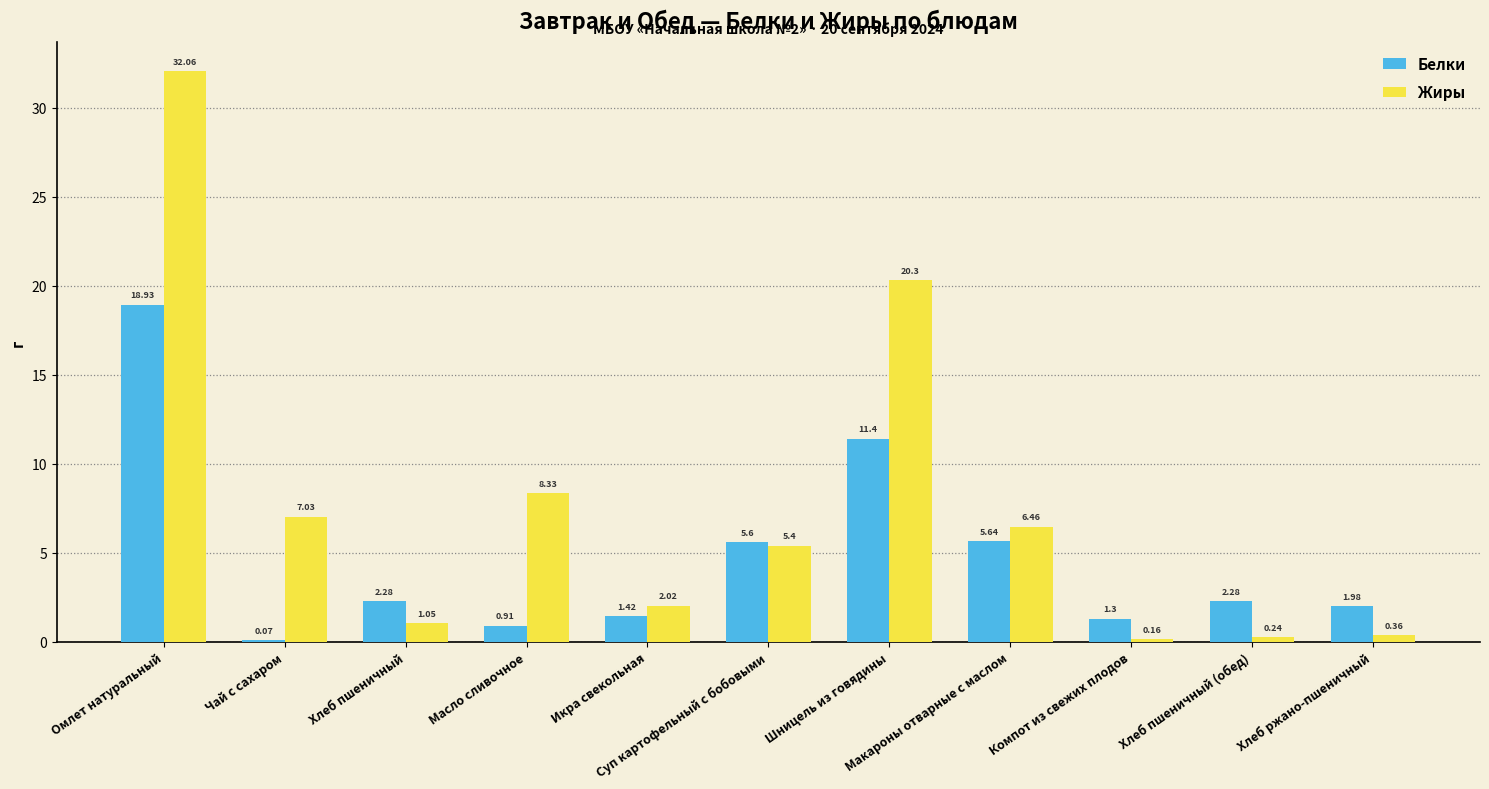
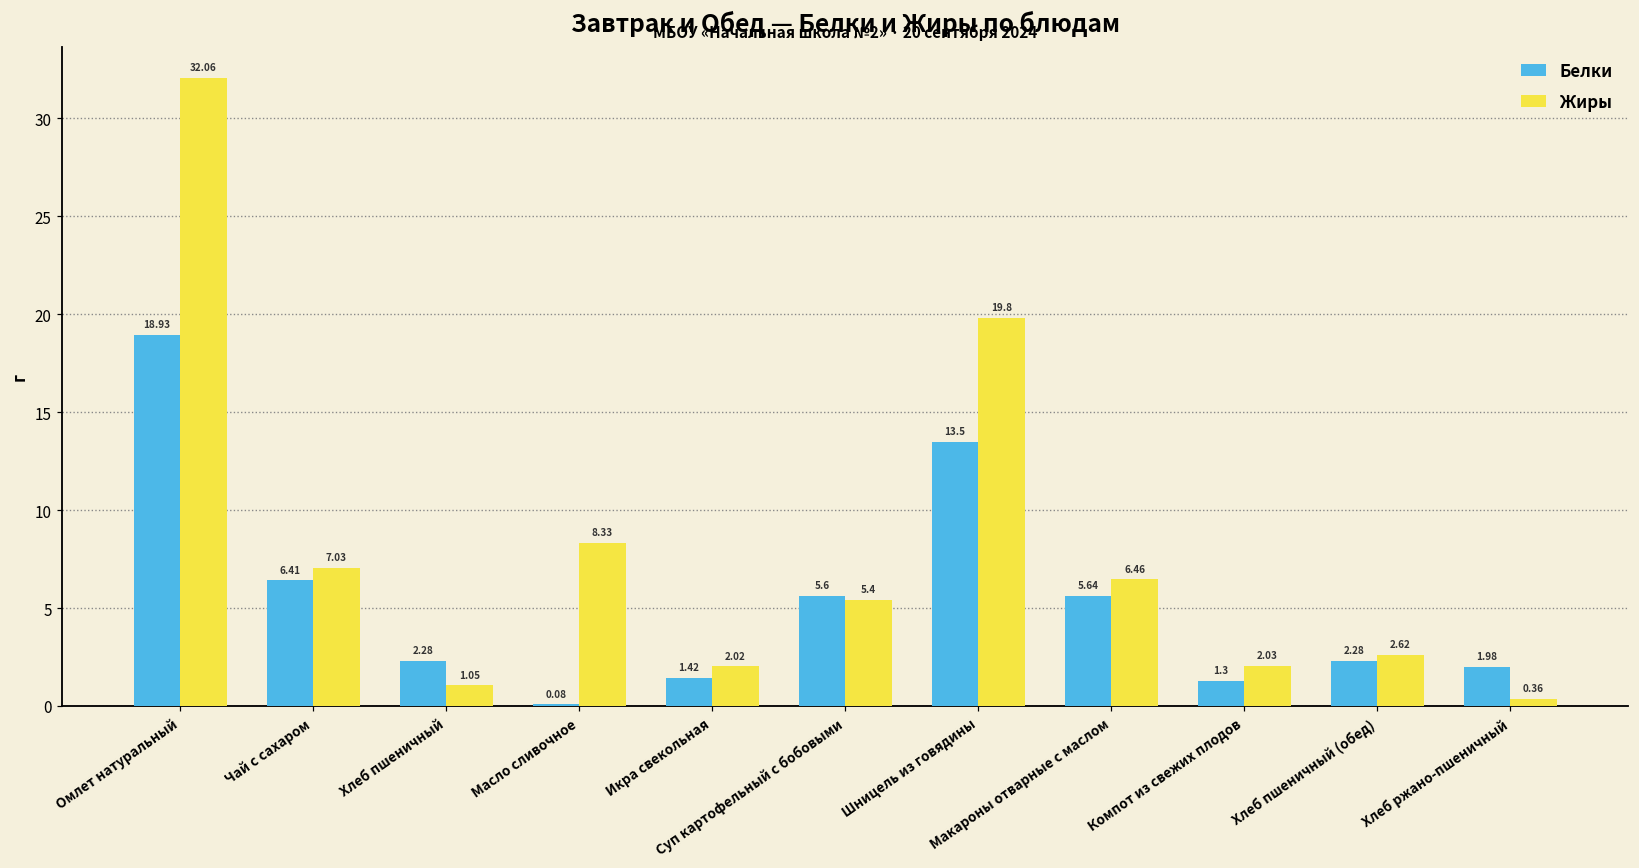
Белки, Чай с сахаром: 0.07 -> 6.41
Белки, Масло сливочное: 0.91 -> 0.08
Белки, Шницель из говядины: 11.4 -> 13.5
Жиры, Шницель из говядины: 20.3 -> 19.8
Жиры, Компот из свежих плодов: 0.16 -> 2.03
Жиры, Хлеб пшеничный (обед): 0.24 -> 2.62
